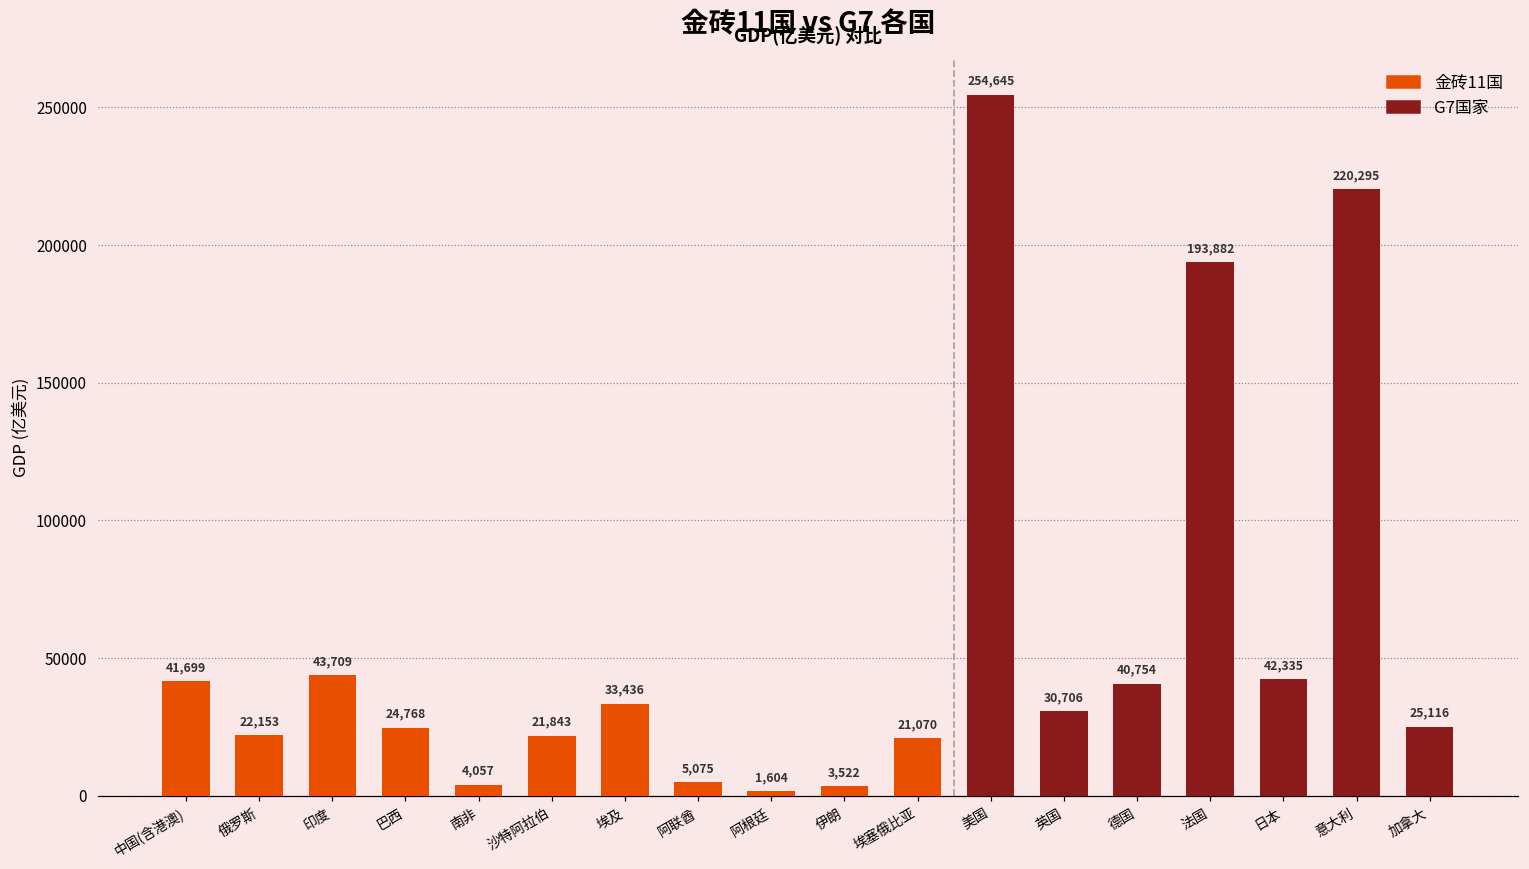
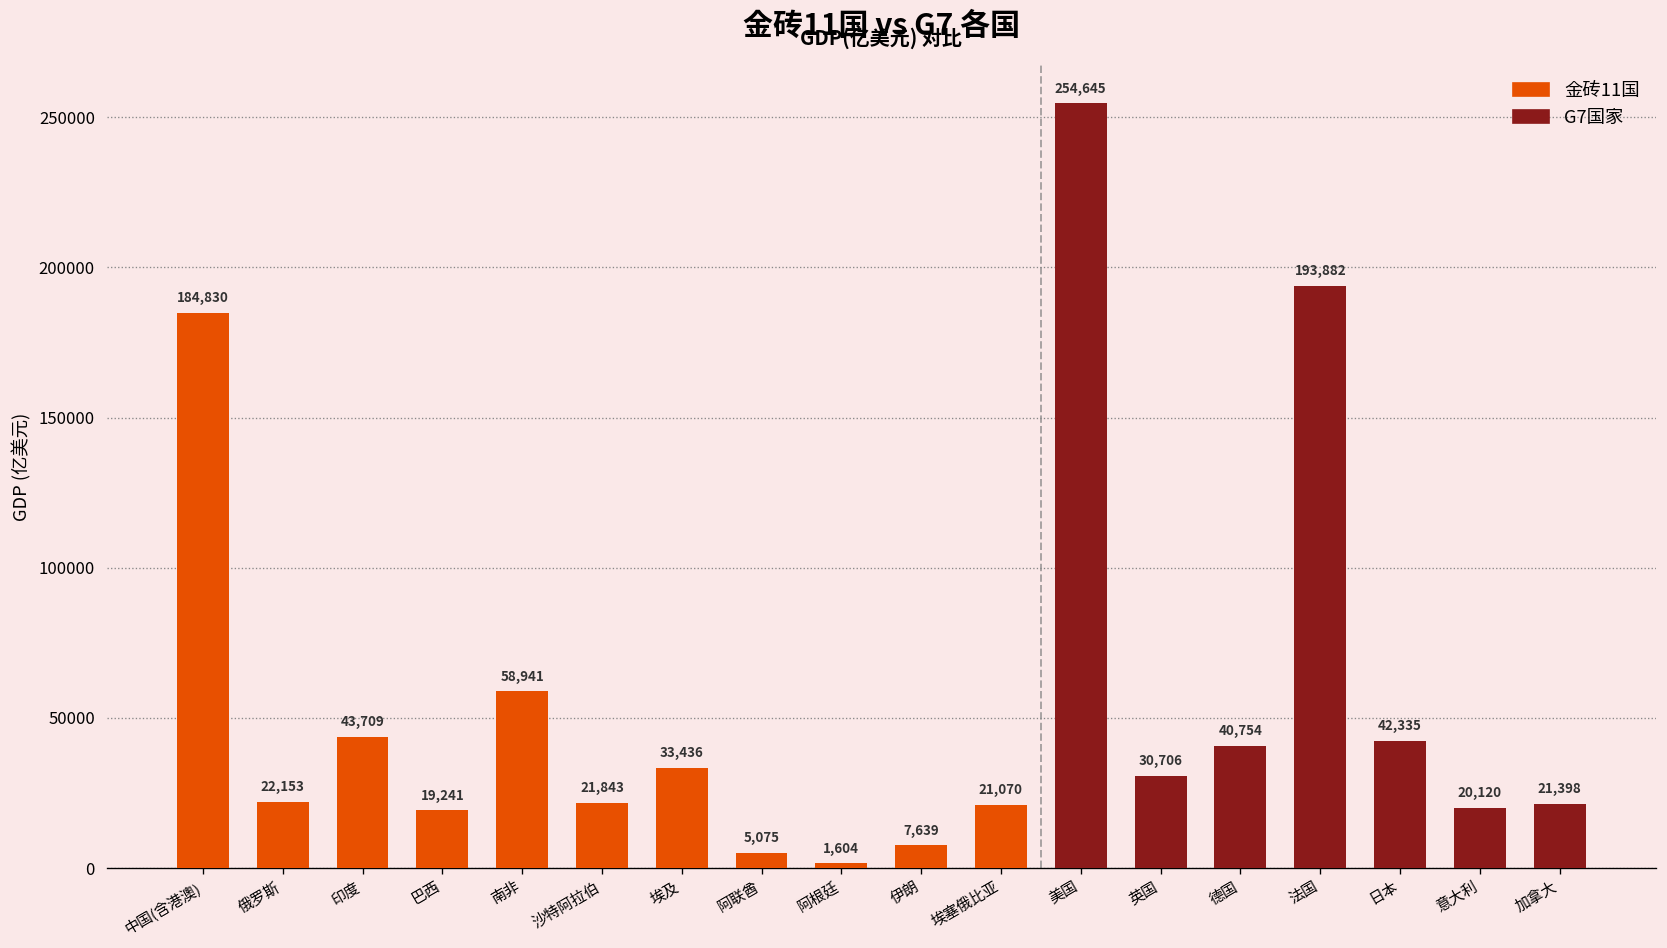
中国(含港澳): 41,699 -> 184,830
巴西: 24,768 -> 19,241
南非: 4,057 -> 58,941
伊朗: 3,522 -> 7,639
意大利: 220,295 -> 20,120
加拿大: 25,116 -> 21,398
